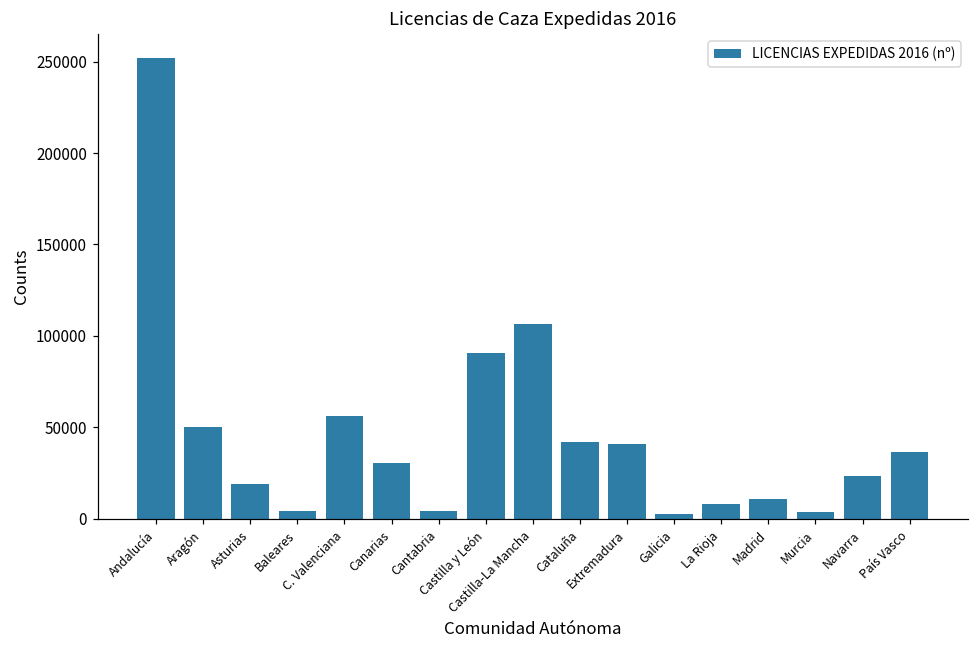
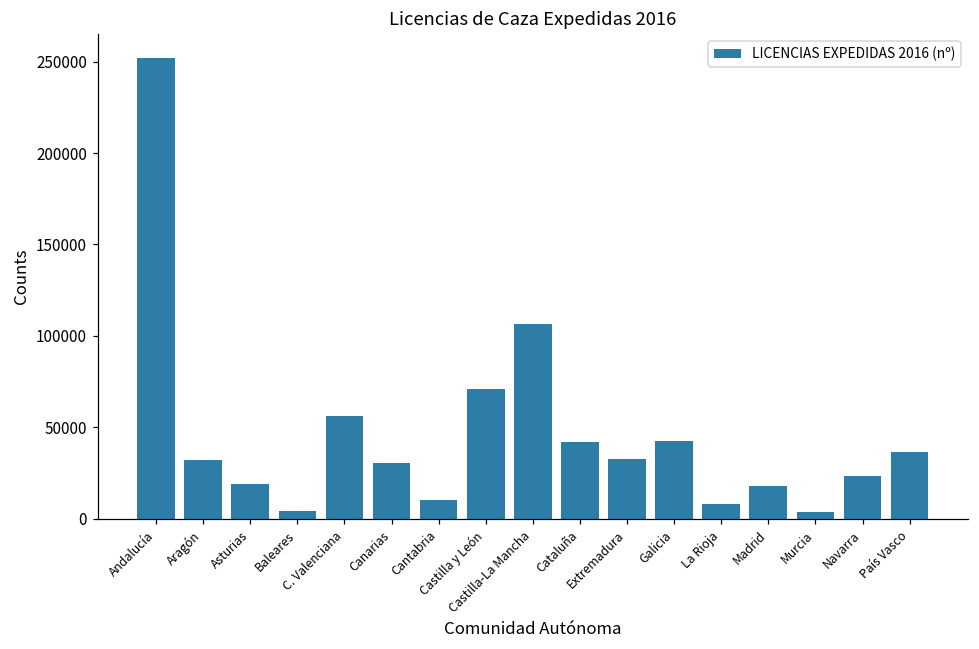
Aragón: 50000 -> 32000
Cantabria: 4000 -> 10000
Castilla y León: 91000 -> 71000
Extremadura: 41000 -> 33000
Galicia: 3000 -> 43000
Madrid: 11000 -> 18000
